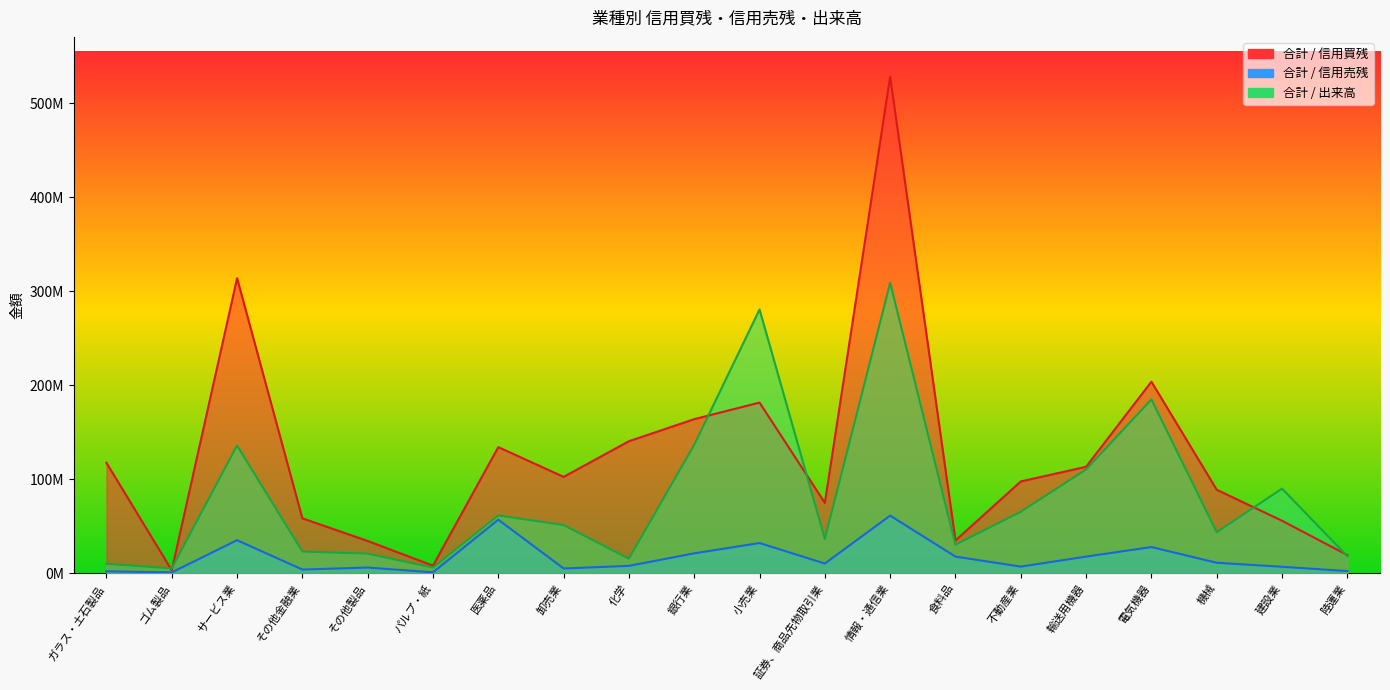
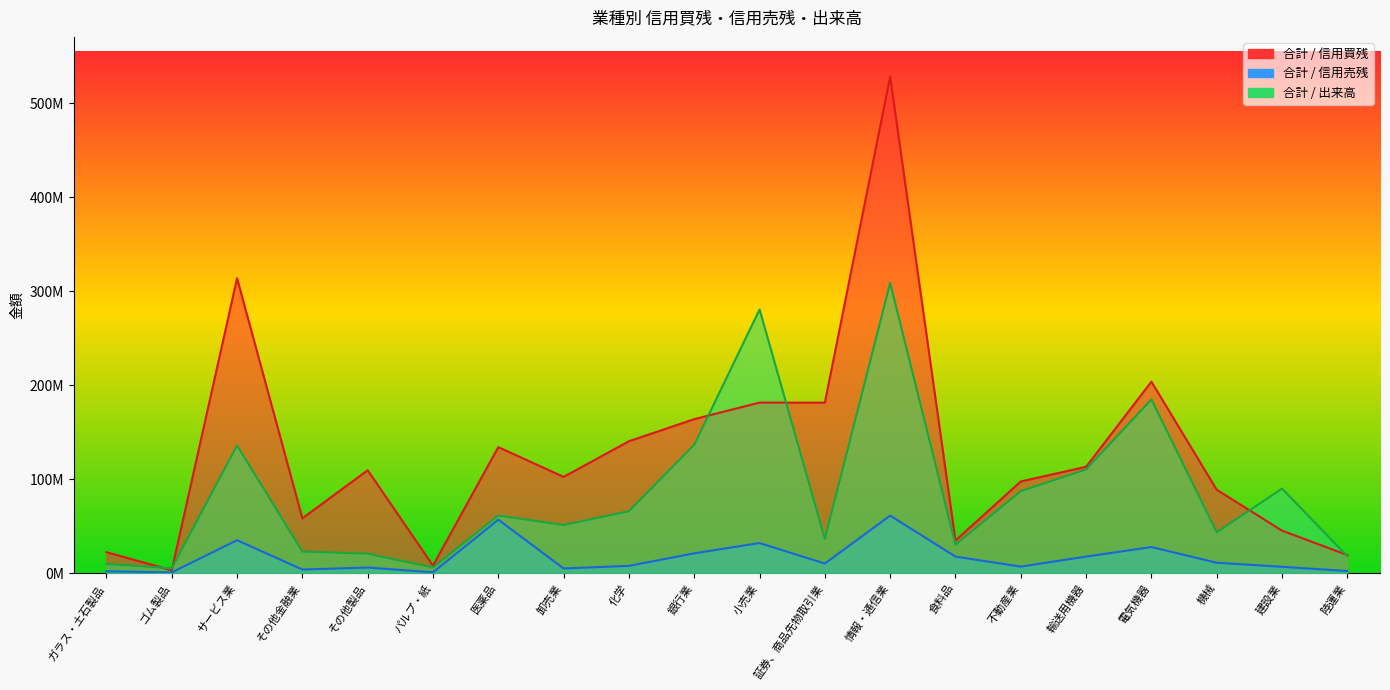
合計 / 信用買残, ガラス・土石製品: 120000000 -> 20000000
合計 / 信用買残, その他製品: 30000000 -> 110000000
合計 / 出来高, 化学: 20000000 -> 70000000
合計 / 信用買残, 証券、商品先物取引業: 70000000 -> 180000000
合計 / 出来高, 不動産業: 70000000 -> 90000000
合計 / 信用買残, 建設業: 60000000 -> 50000000
